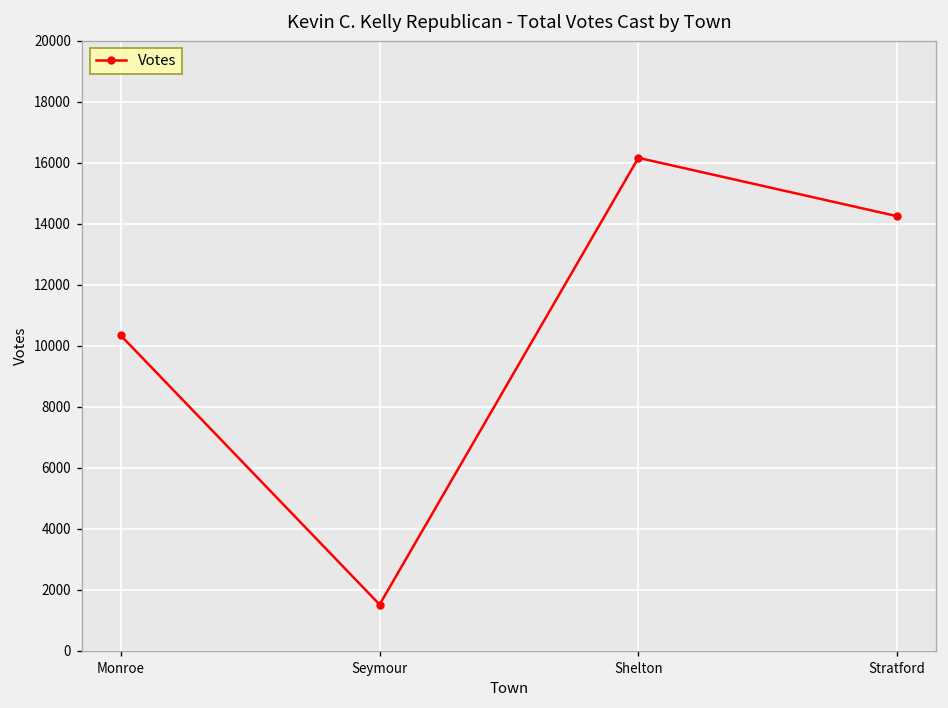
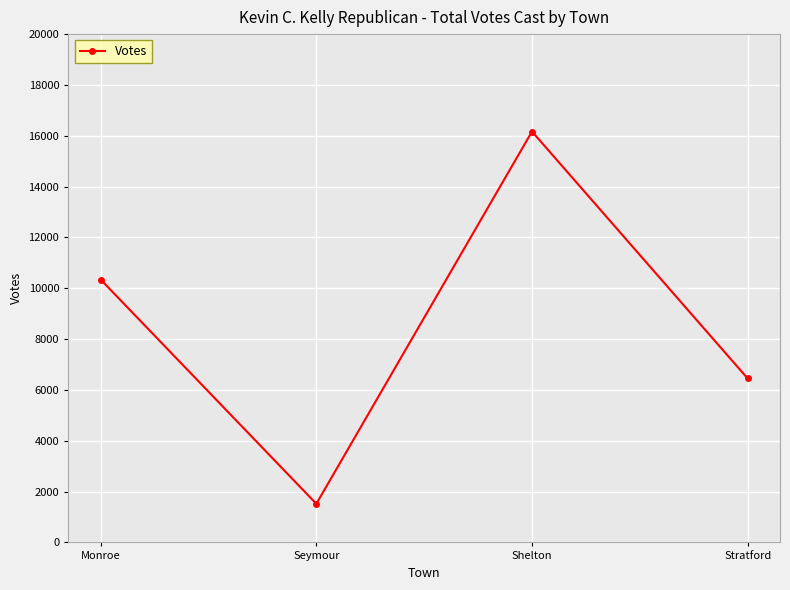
Stratford: 14300 -> 6500
